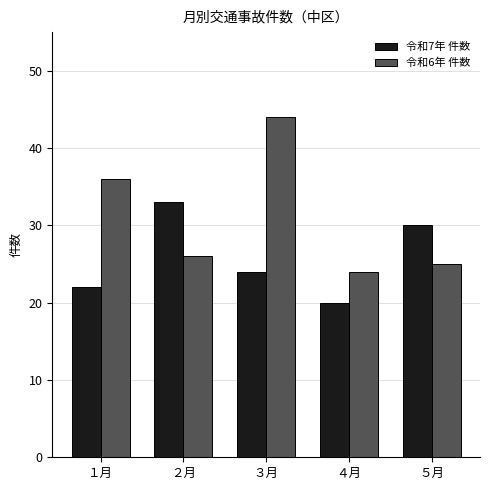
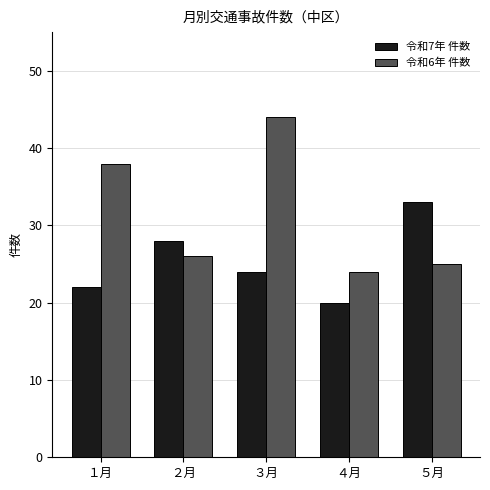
令和6年 件数, １月: 36 -> 38
令和7年 件数, ２月: 33 -> 28
令和7年 件数, ５月: 30 -> 33
